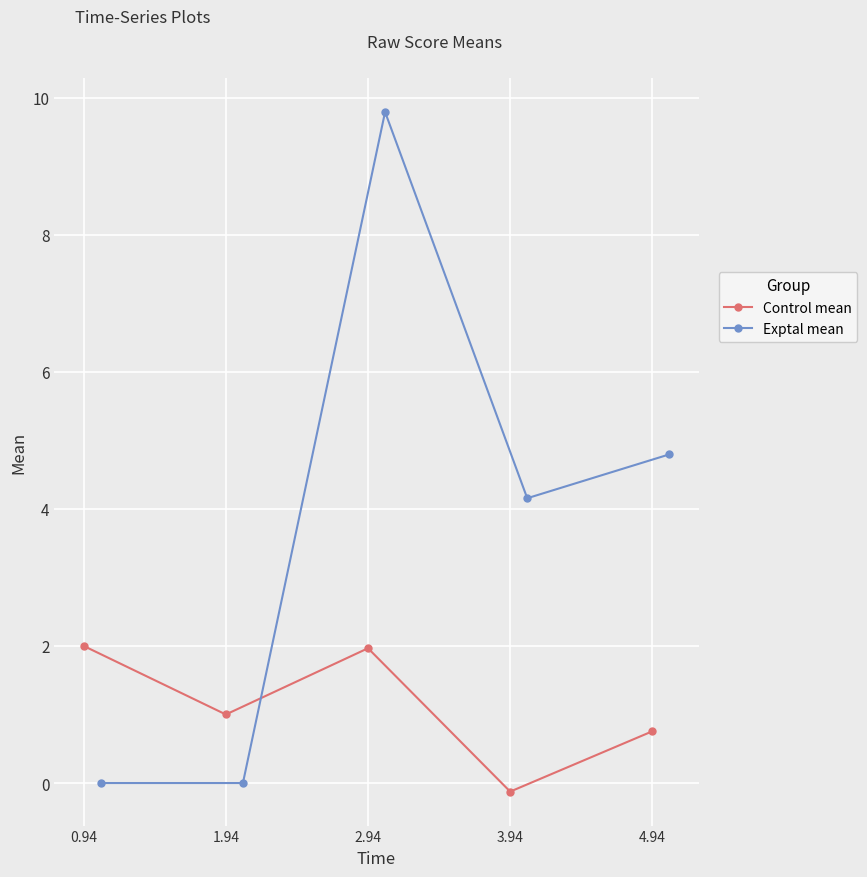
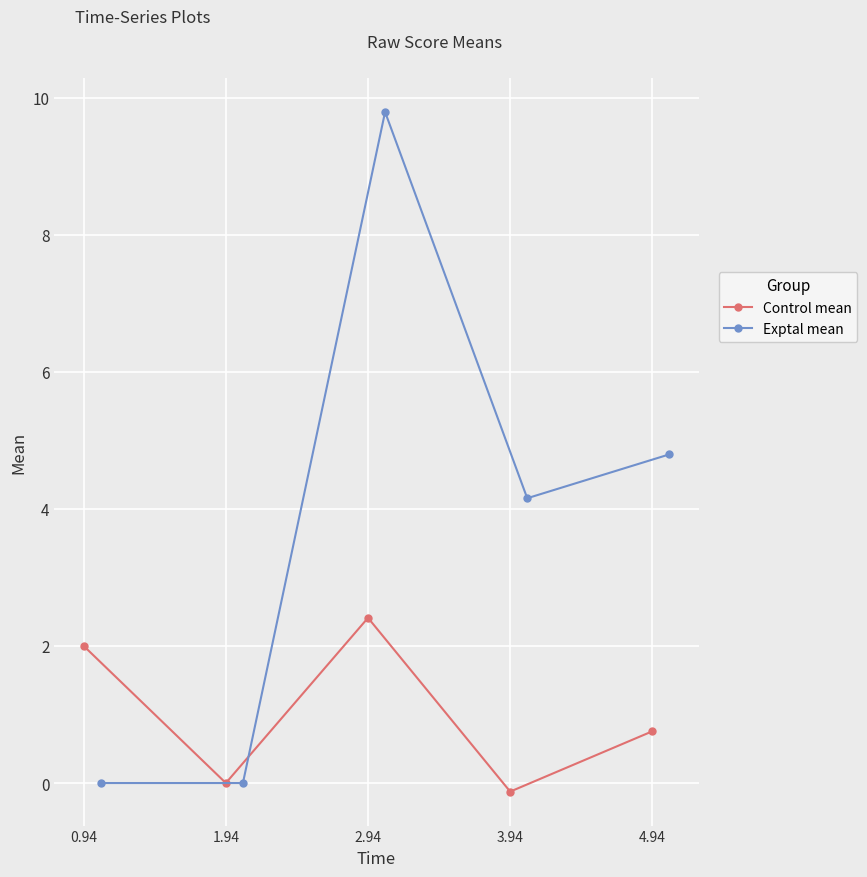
Control mean, 1.94: 1 -> 0
Control mean, 2.94: 2.0 -> 2.4
